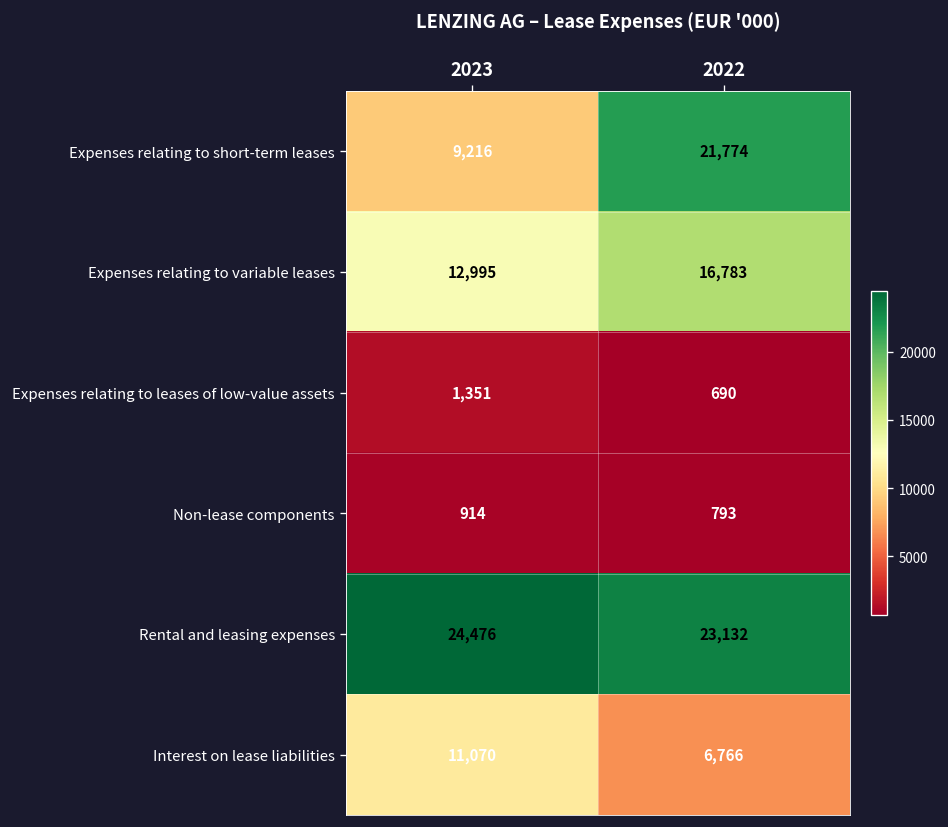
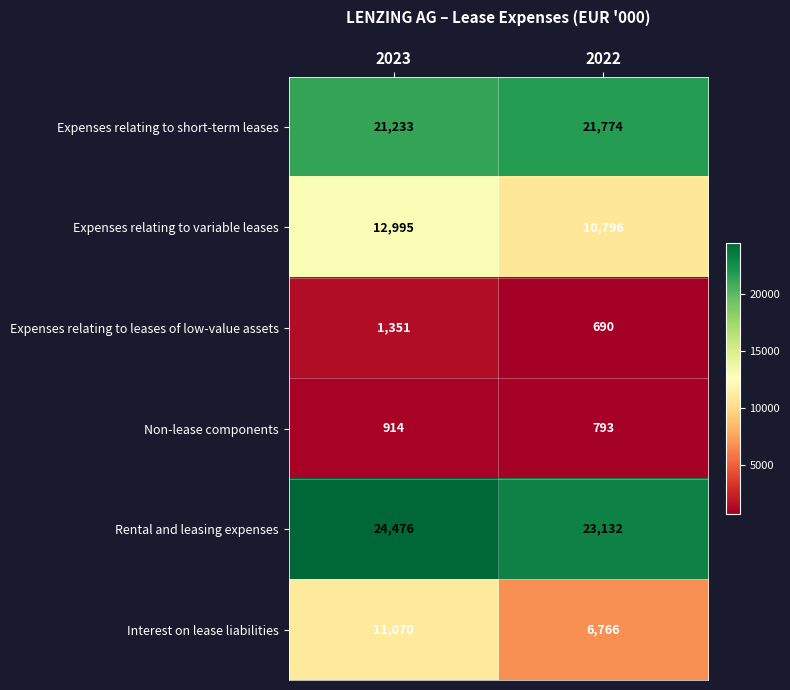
Expenses relating to short-term leases, 2023: 9,216 -> 21,233
Expenses relating to variable leases, 2022: 16,783 -> 10,796
